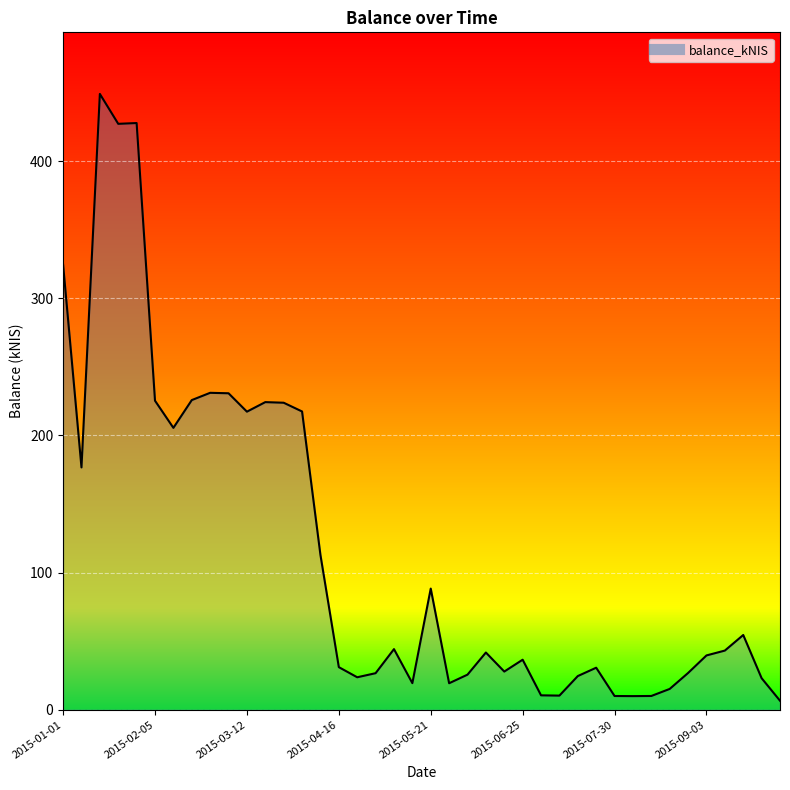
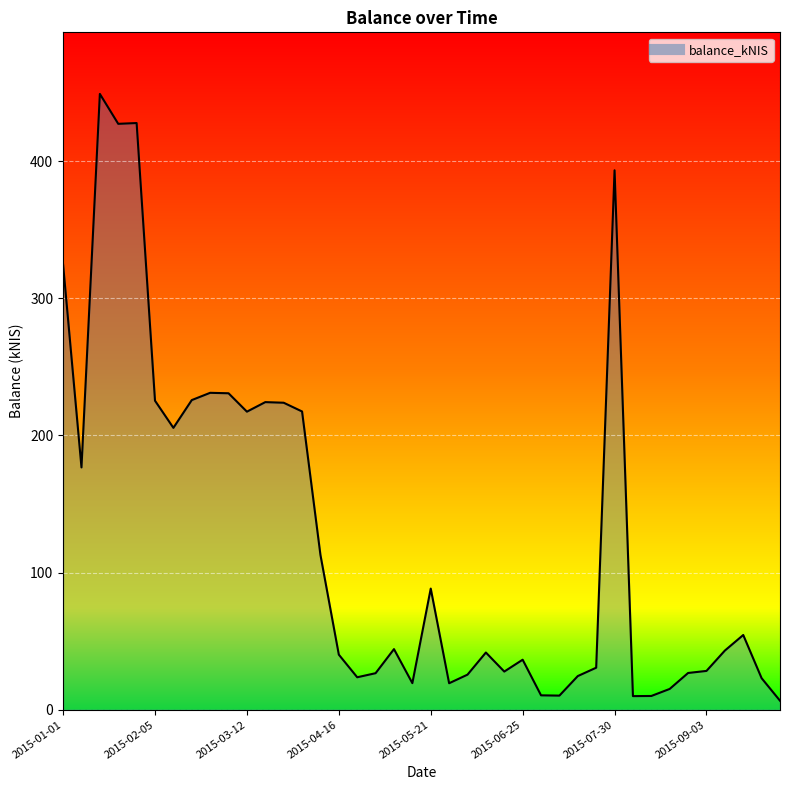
2015-04-16: 31 -> 40
2015-07-30: 10 -> 393
2015-09-03: 40 -> 28
